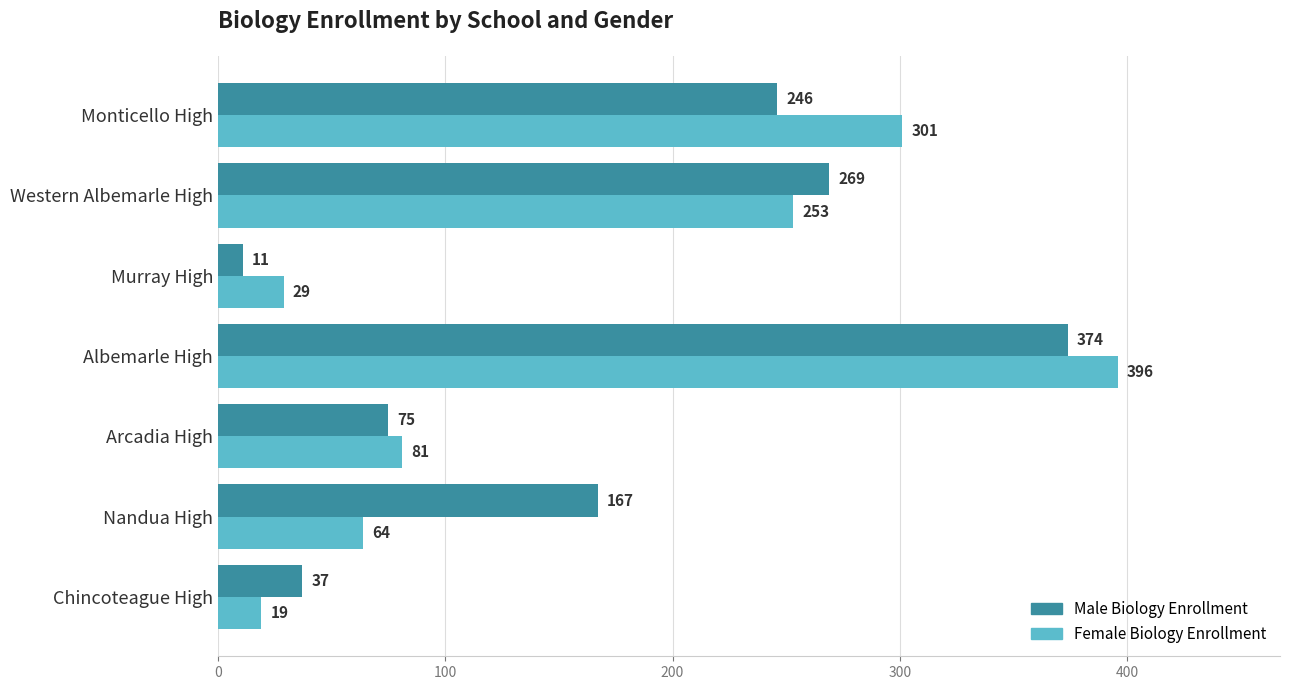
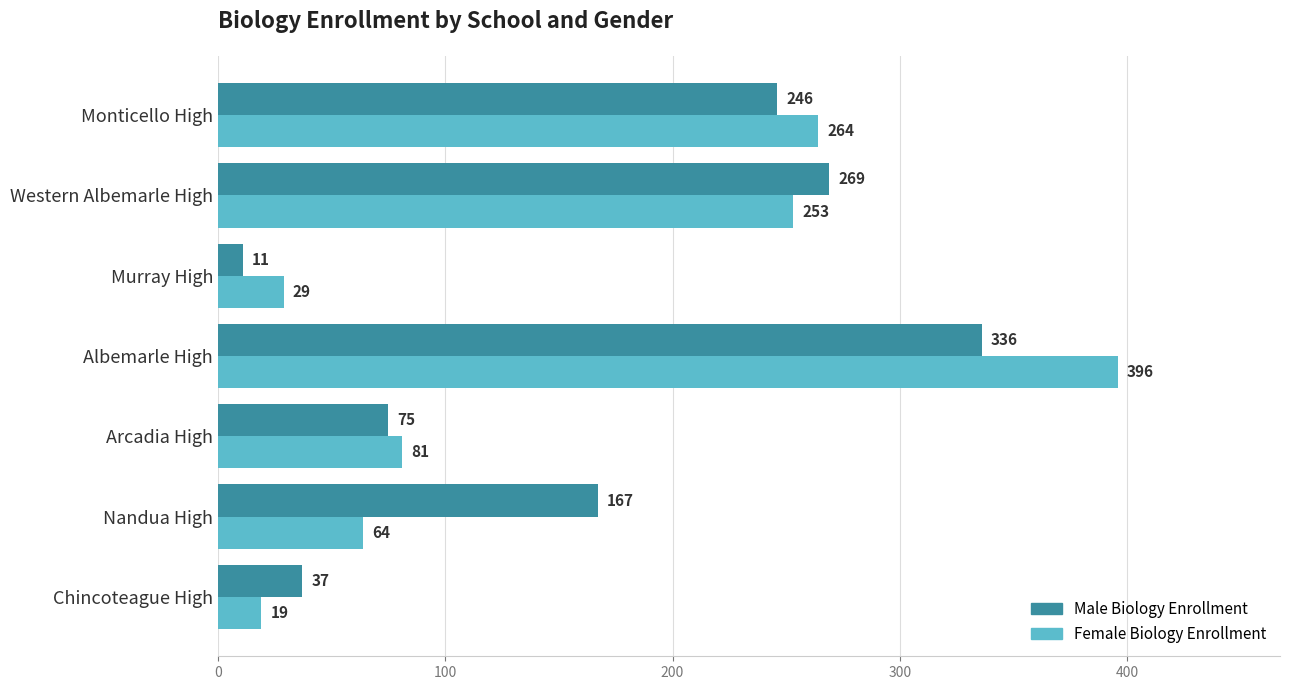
Female Biology Enrollment, Monticello High: 301 -> 264
Male Biology Enrollment, Albemarle High: 374 -> 336
